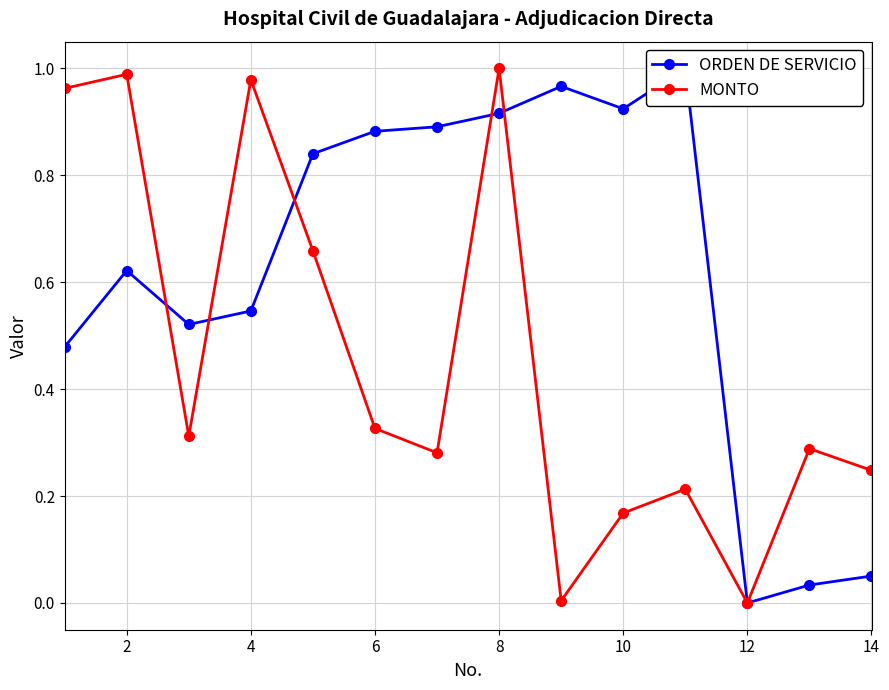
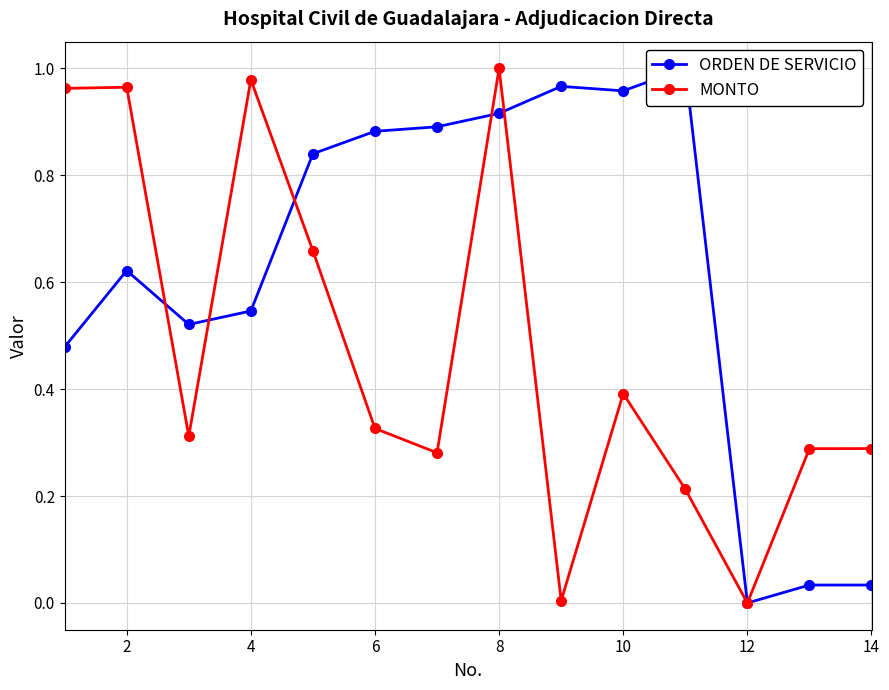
MONTO, 2: 0.99 -> 0.96
ORDEN DE SERVICIO, 10: 0.92 -> 0.96
MONTO, 10: 0.17 -> 0.39
ORDEN DE SERVICIO, 14: 0.05 -> 0.03
MONTO, 14: 0.25 -> 0.29
